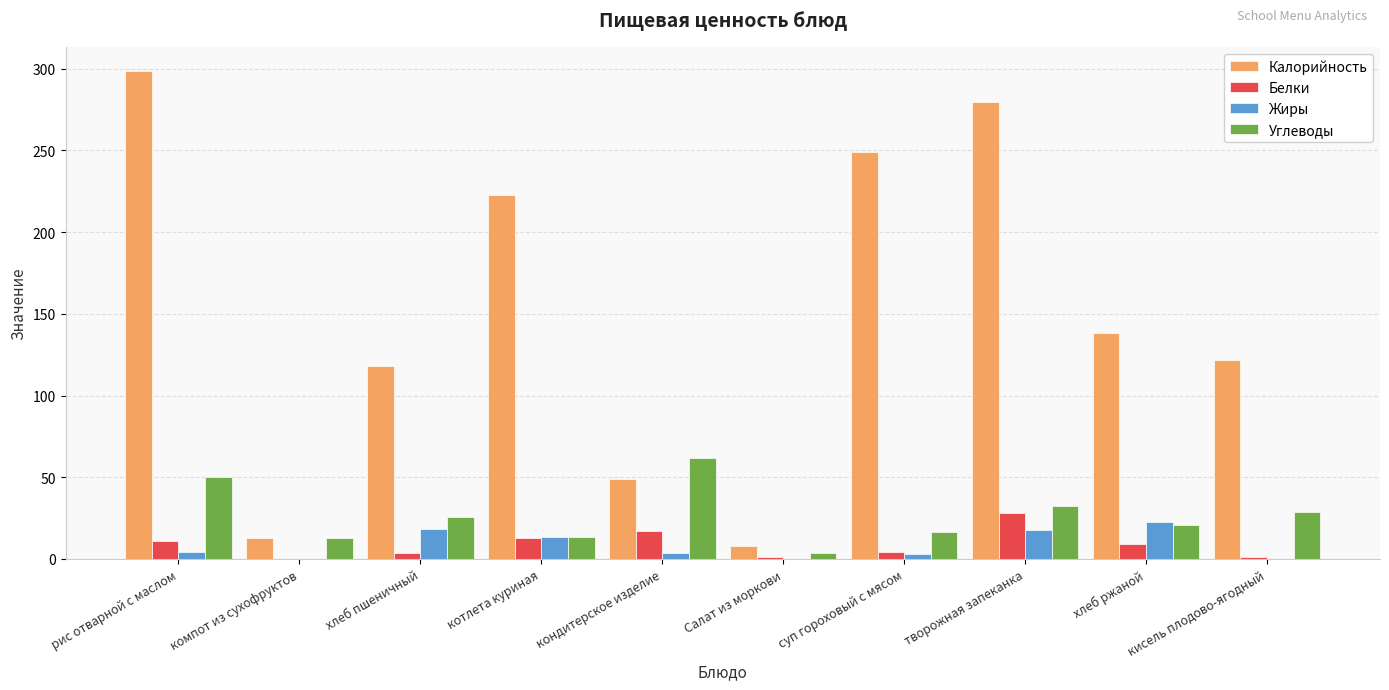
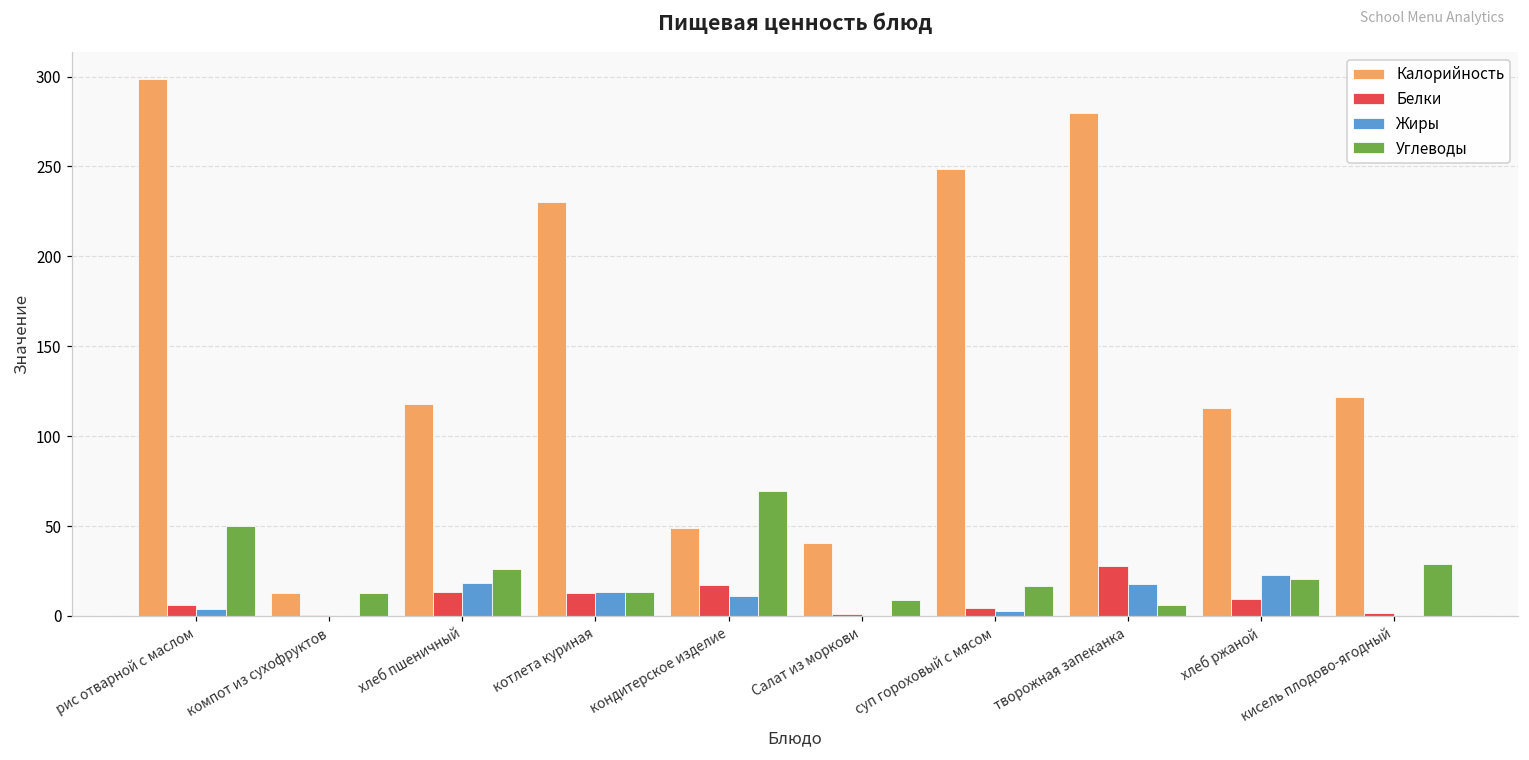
Белки, рис отварной с маслом: 11 -> 6
Белки, хлеб пшеничный: 4 -> 13
Калорийность, котлета куриная: 223 -> 230
Жиры, кондитерское изделие: 4 -> 11
Углеводы, кондитерское изделие: 62 -> 69
Калорийность, Салат из моркови: 8 -> 40
Углеводы, Салат из моркови: 4 -> 9
Углеводы, творожная запеканка: 32 -> 6
Калорийность, хлеб ржаной: 138 -> 116
